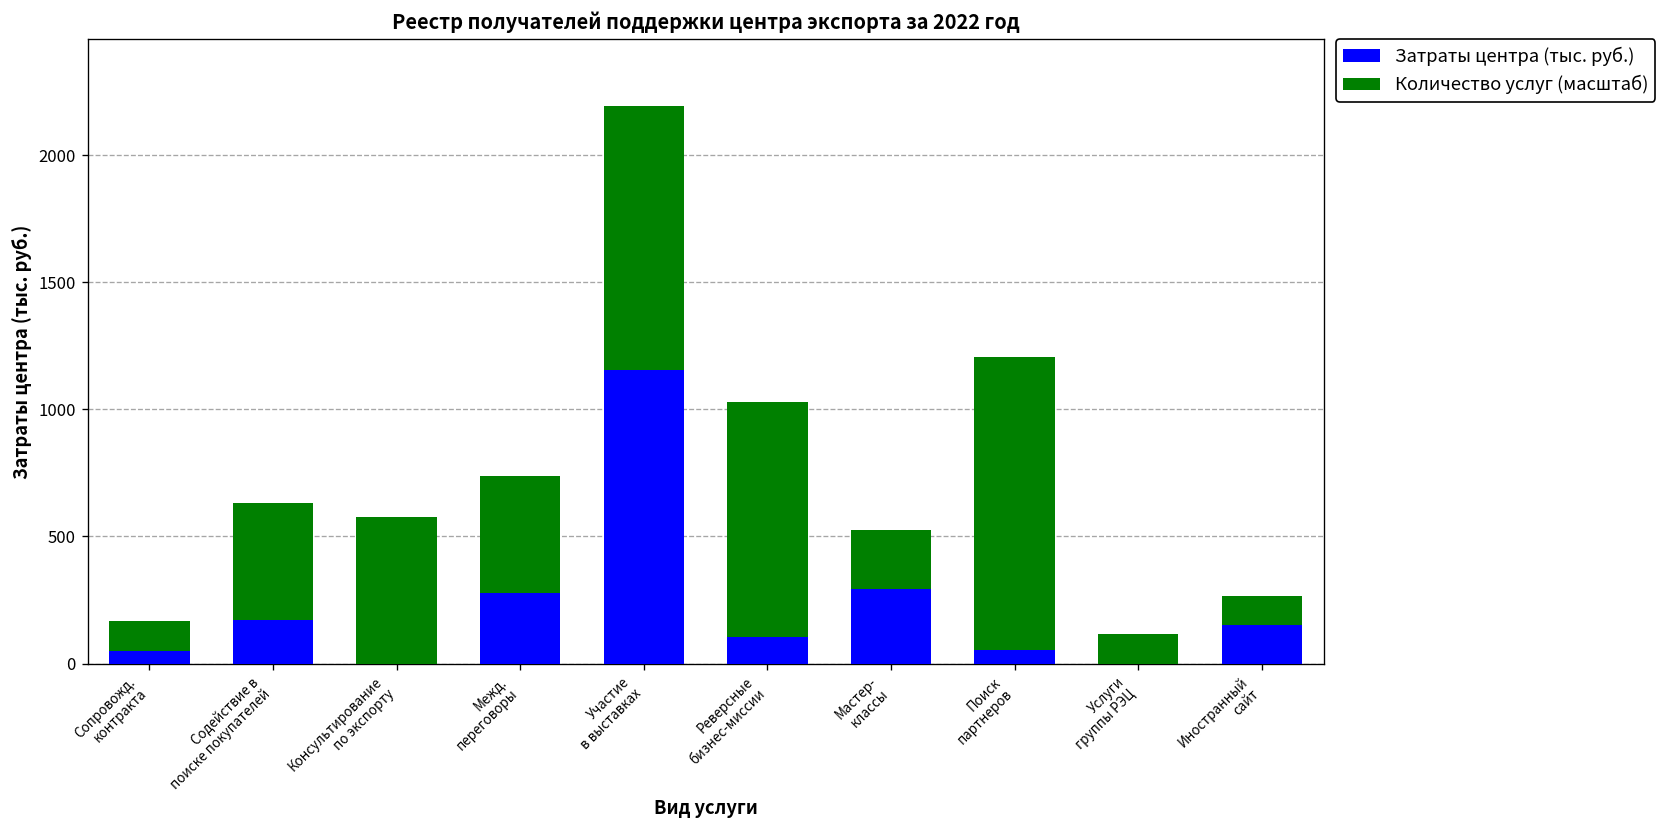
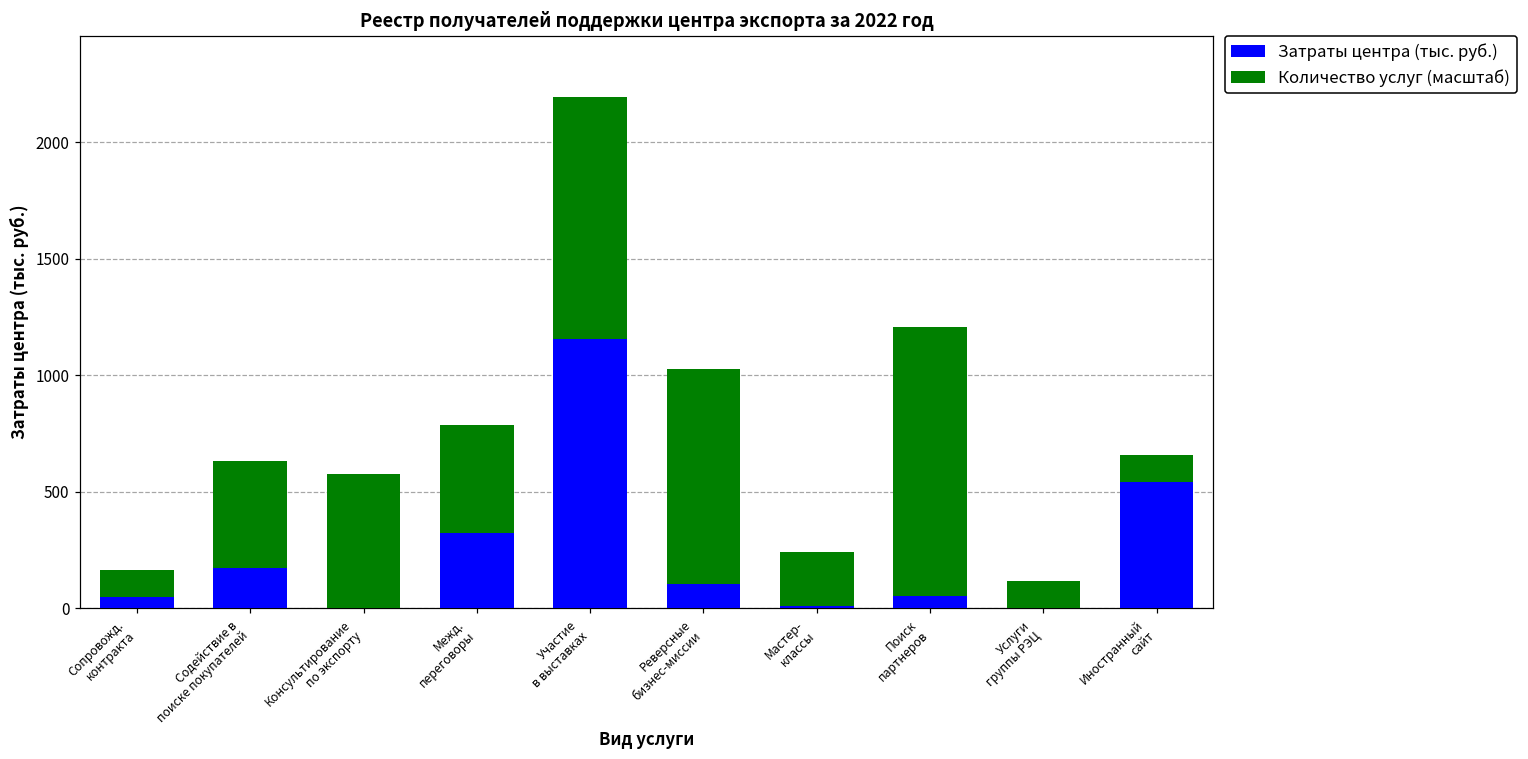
Затраты центра (тыс. руб.), Межд. переговоры: 280 -> 320
Затраты центра (тыс. руб.), Мастер- классы: 290 -> 10
Затраты центра (тыс. руб.), Иностранный сайт: 150 -> 540
